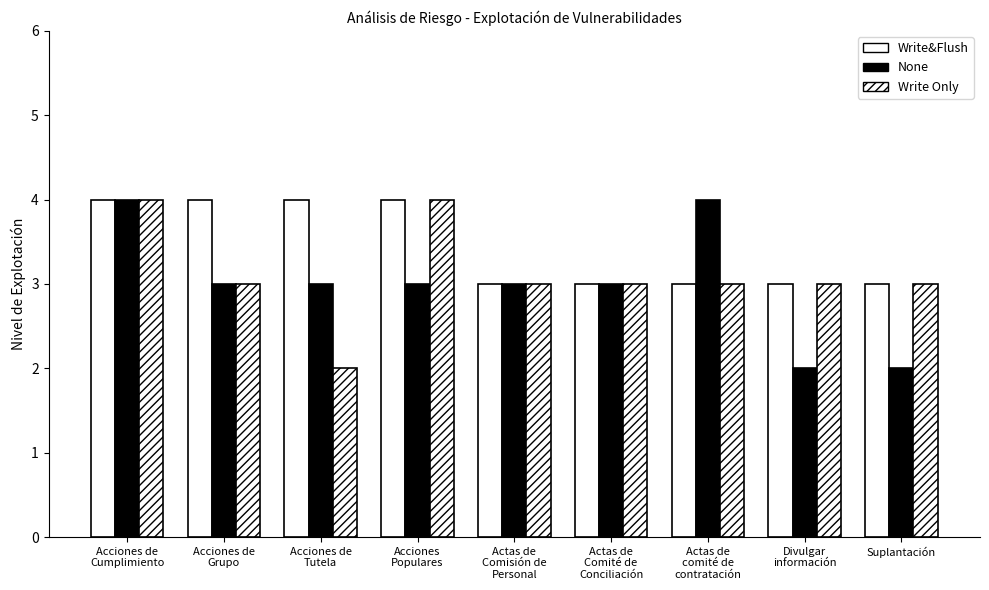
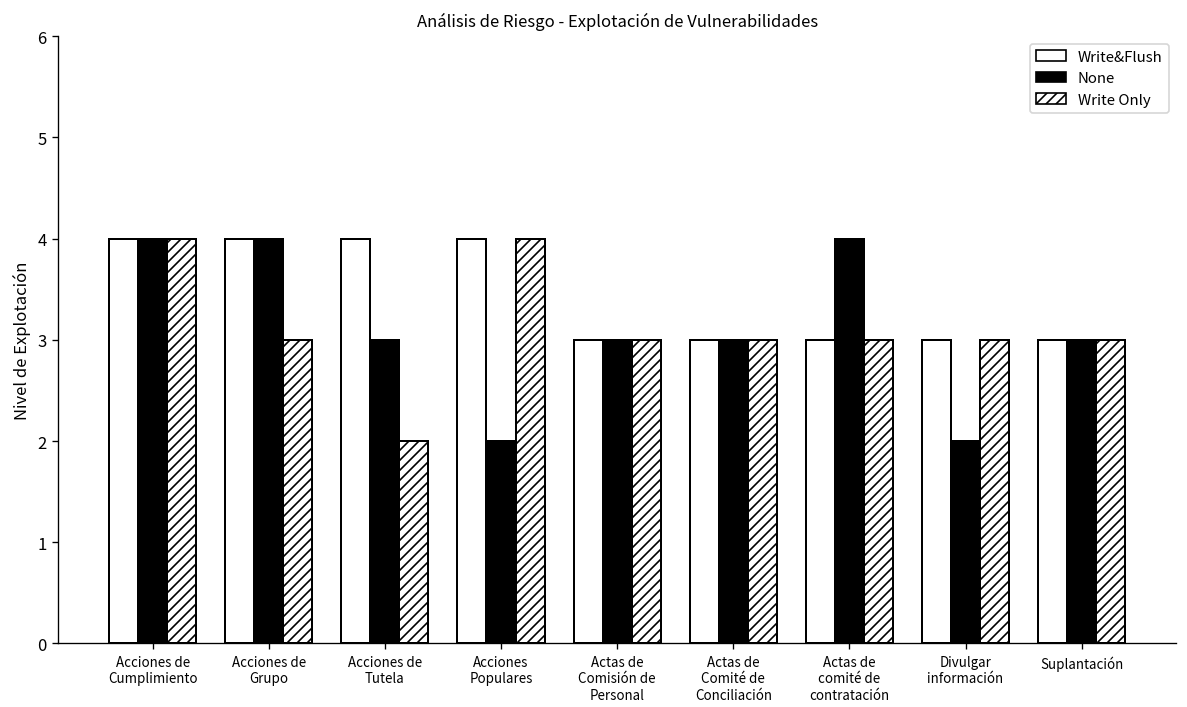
None, Acciones de Grupo: 3 -> 4
None, Acciones Populares: 3 -> 2
None, Suplantación: 2 -> 3
